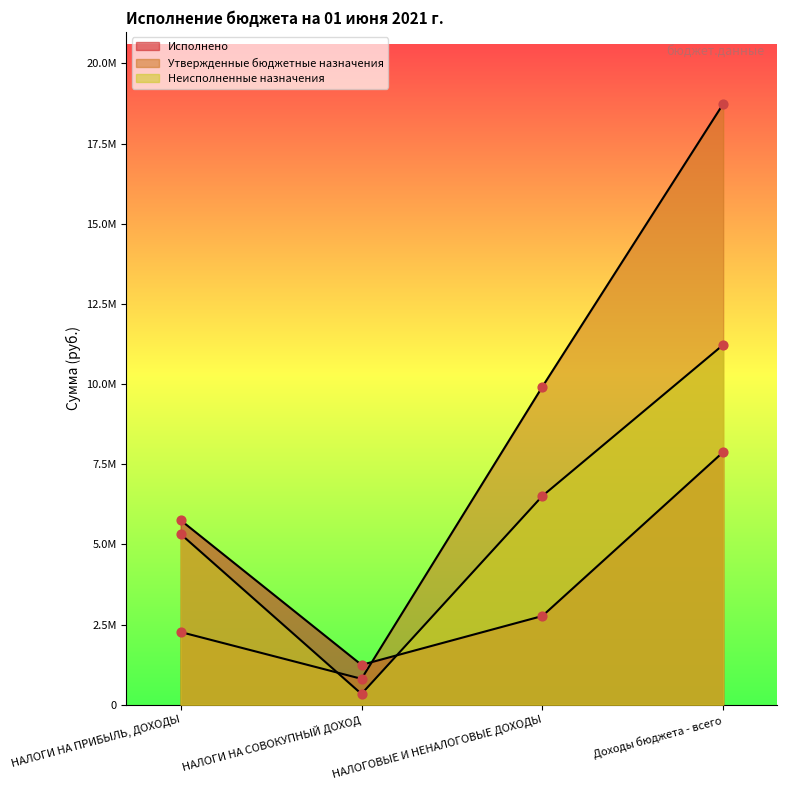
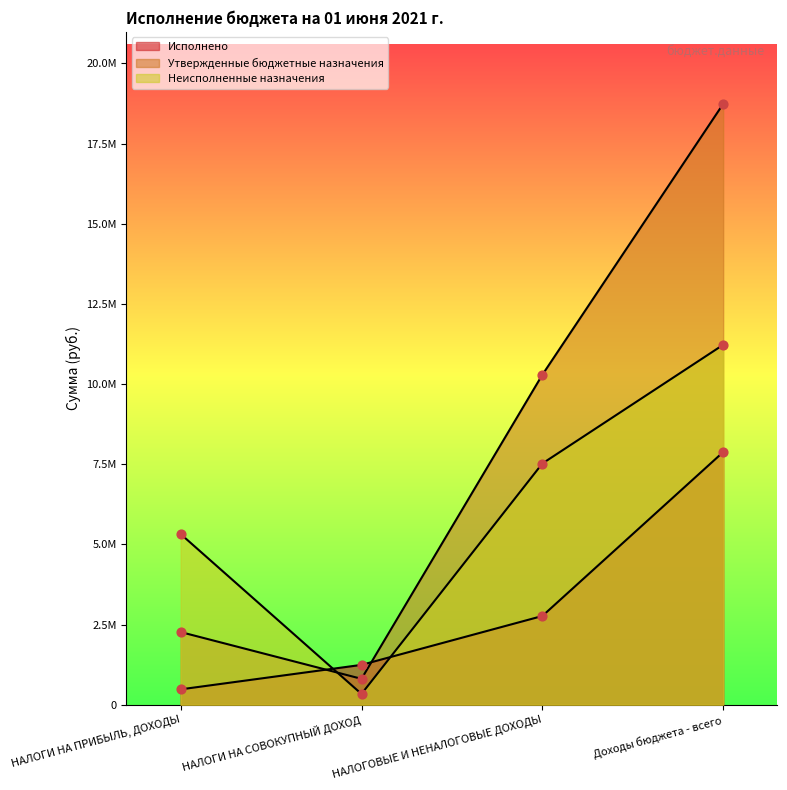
Исполнено, НАЛОГИ НА ПРИБЫЛЬ, ДОХОДЫ: 5800000 -> 500000
Утвержденные бюджетные назначения, НАЛОГОВЫЕ И НЕНАЛОГОВЫЕ ДОХОДЫ: 9900000 -> 10300000
Неисполненные назначения, НАЛОГОВЫЕ И НЕНАЛОГОВЫЕ ДОХОДЫ: 6500000 -> 7500000
